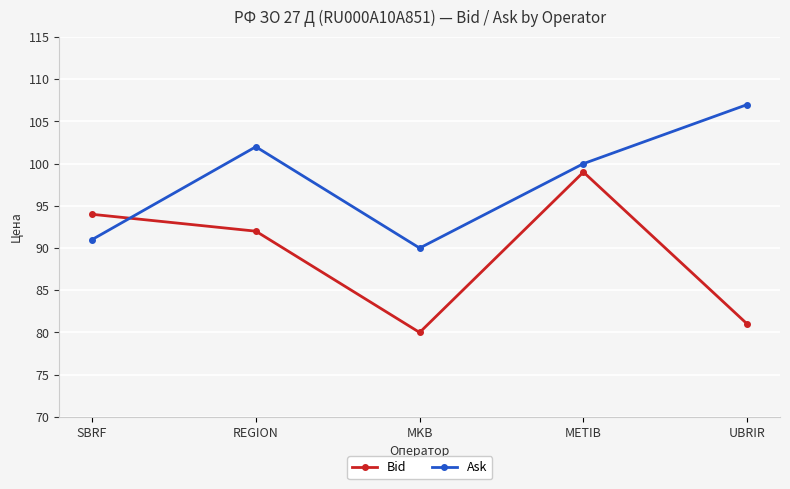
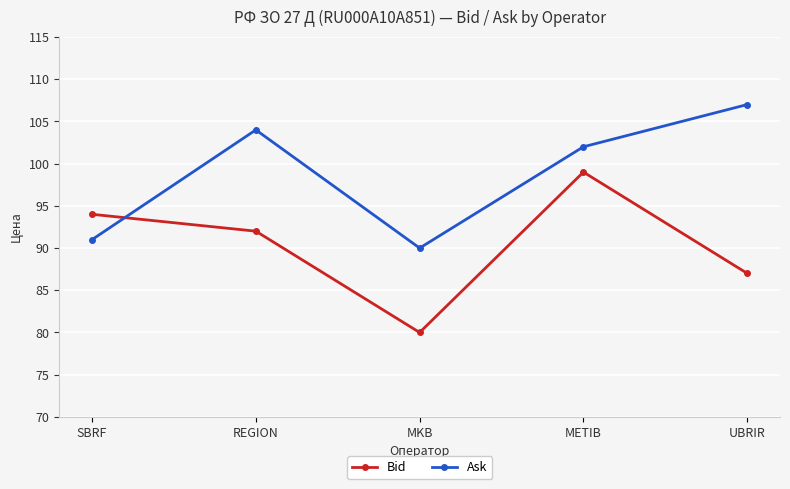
Ask, REGION: 102 -> 104
Ask, METIB: 100 -> 102
Bid, UBRIR: 81 -> 87
